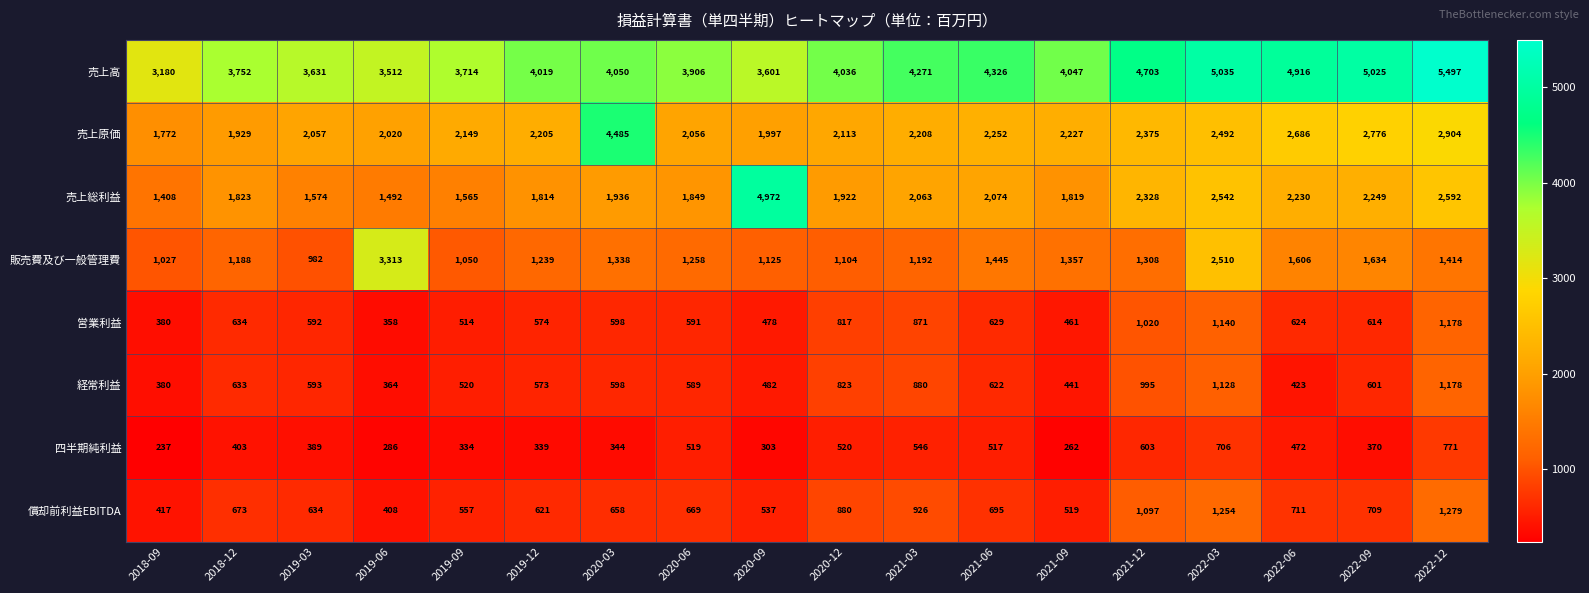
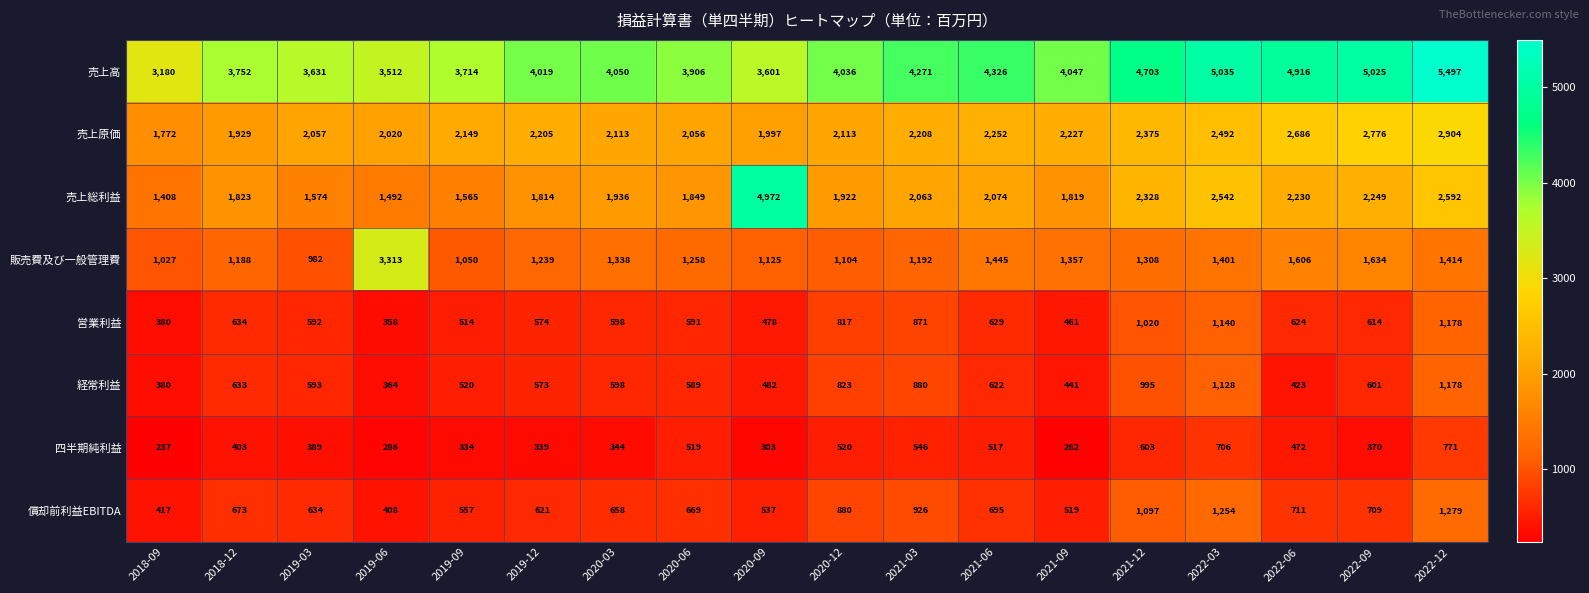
売上原価, 2020-03: 4,485 -> 2,113
販売費及び一般管理費, 2022-03: 2,510 -> 1,401
